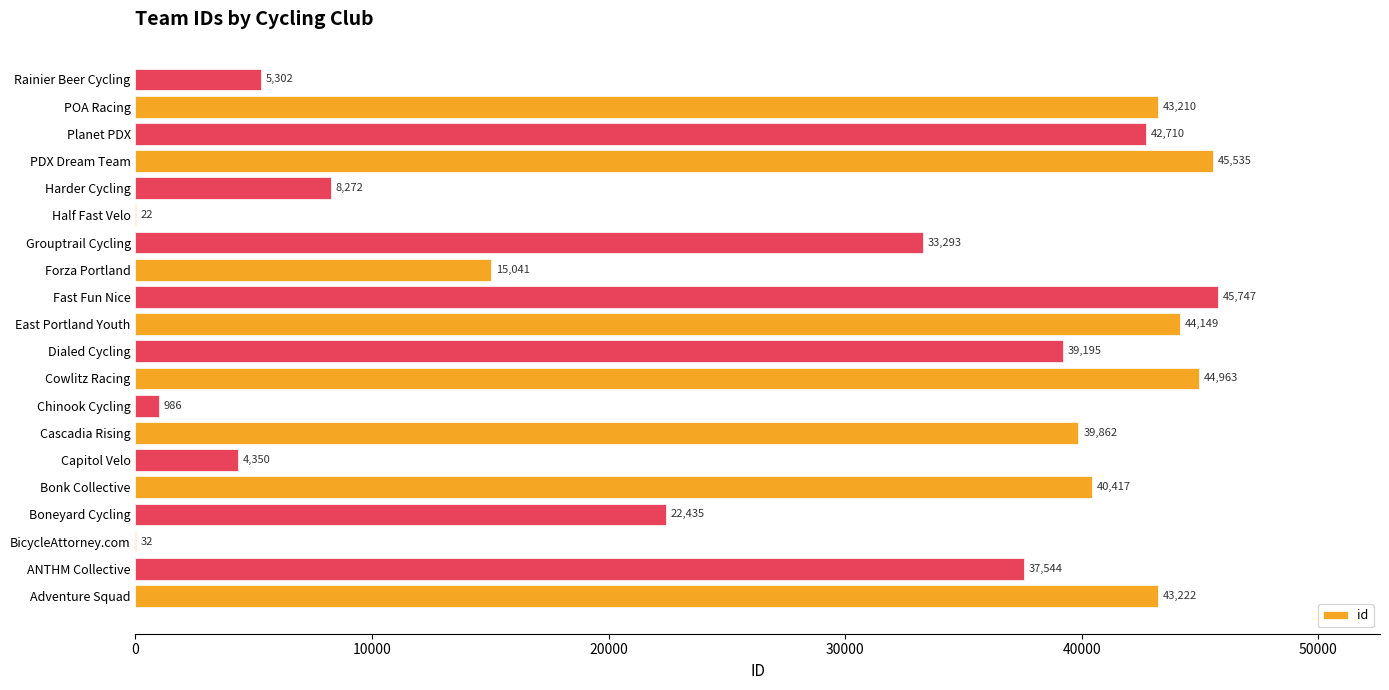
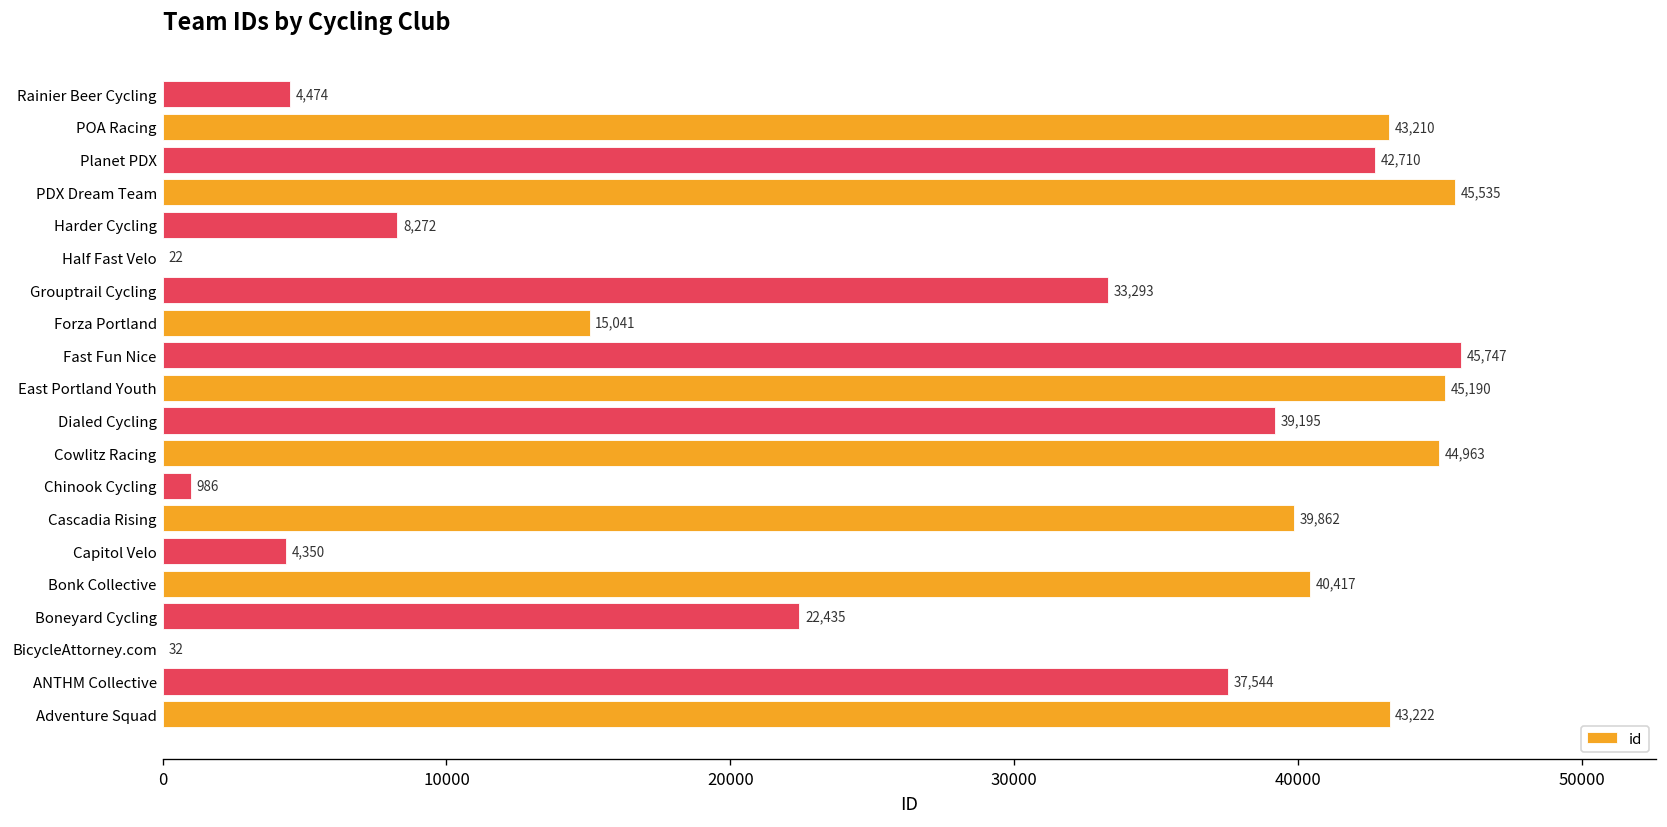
Rainier Beer Cycling: 5,302 -> 4,474
East Portland Youth: 44,149 -> 45,190
